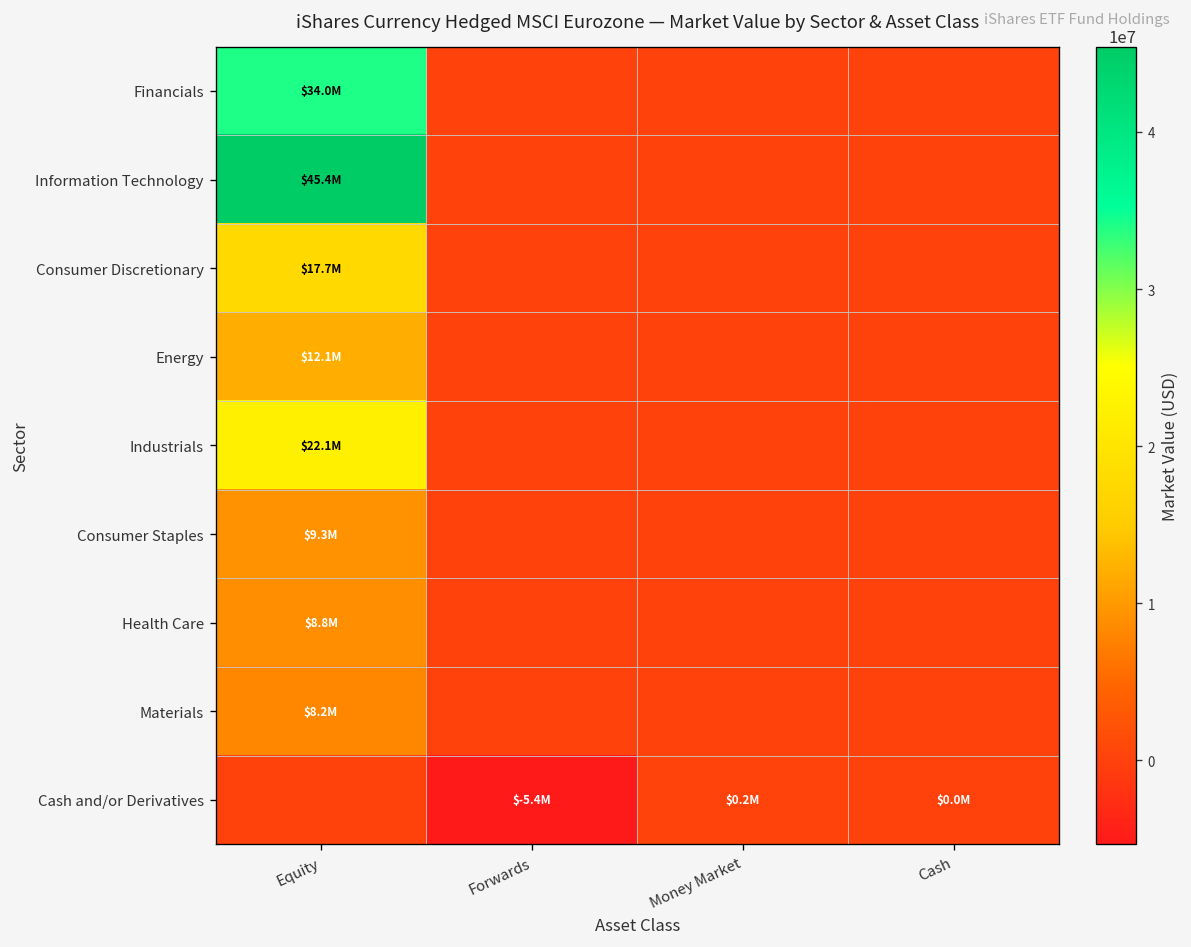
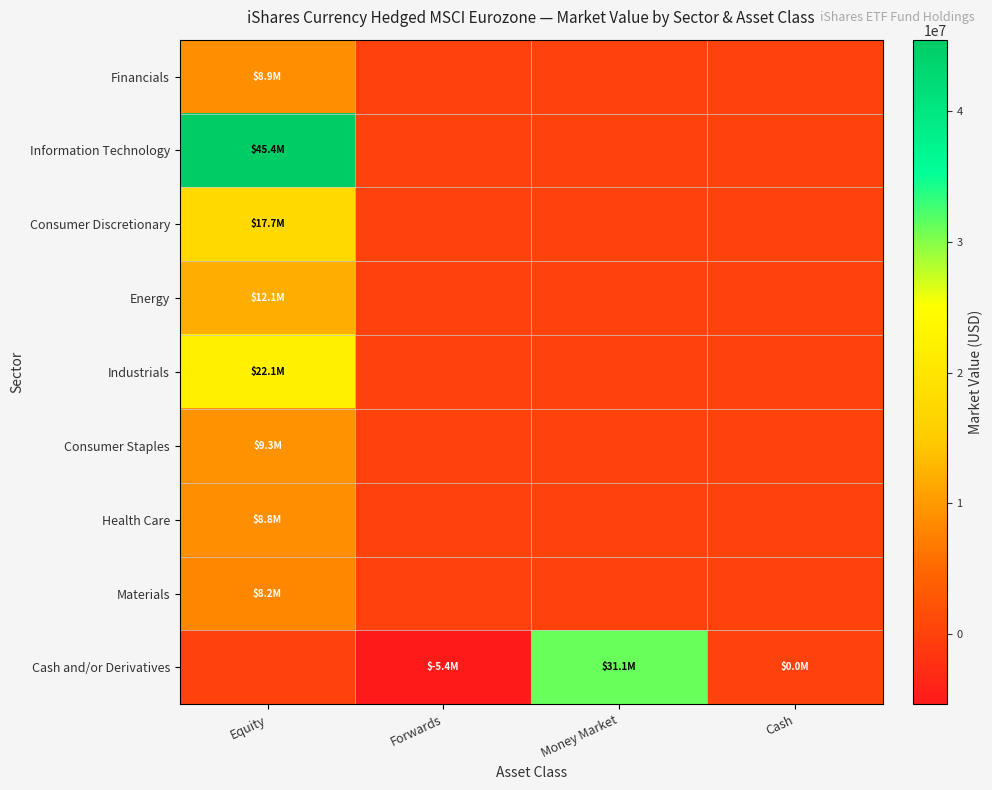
Financials, Equity: $34.0M -> $8.9M
Cash and/or Derivatives, Money Market: $0.2M -> $31.1M
